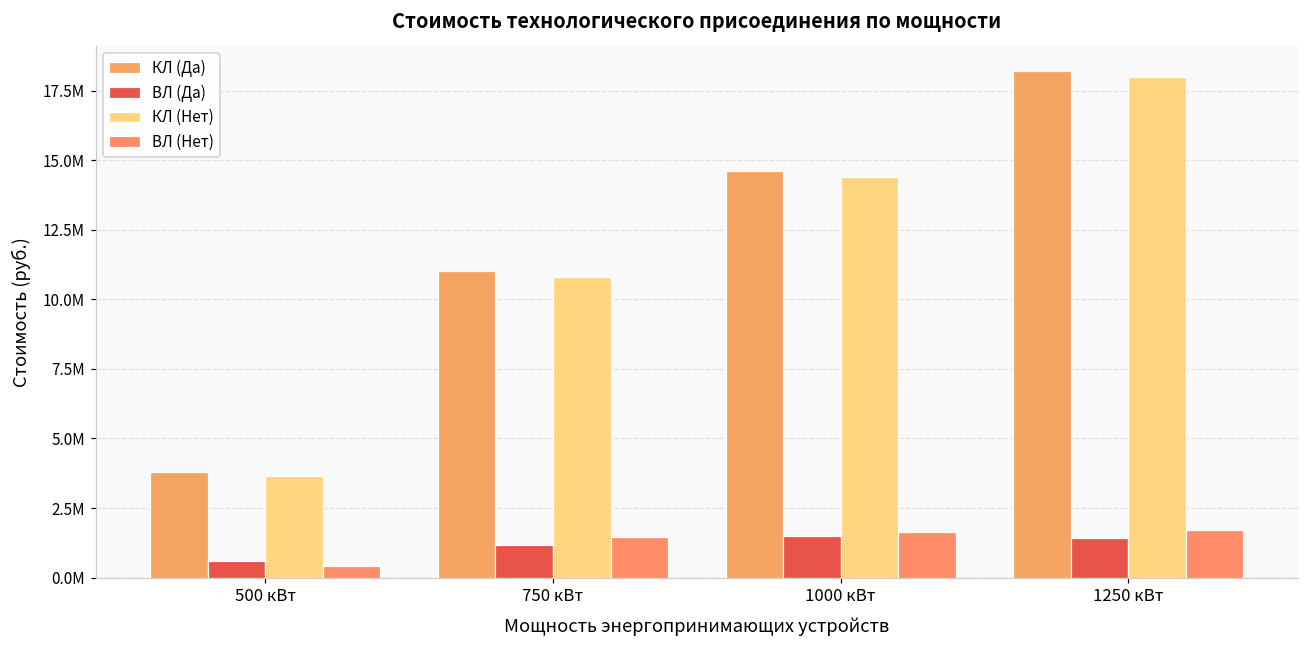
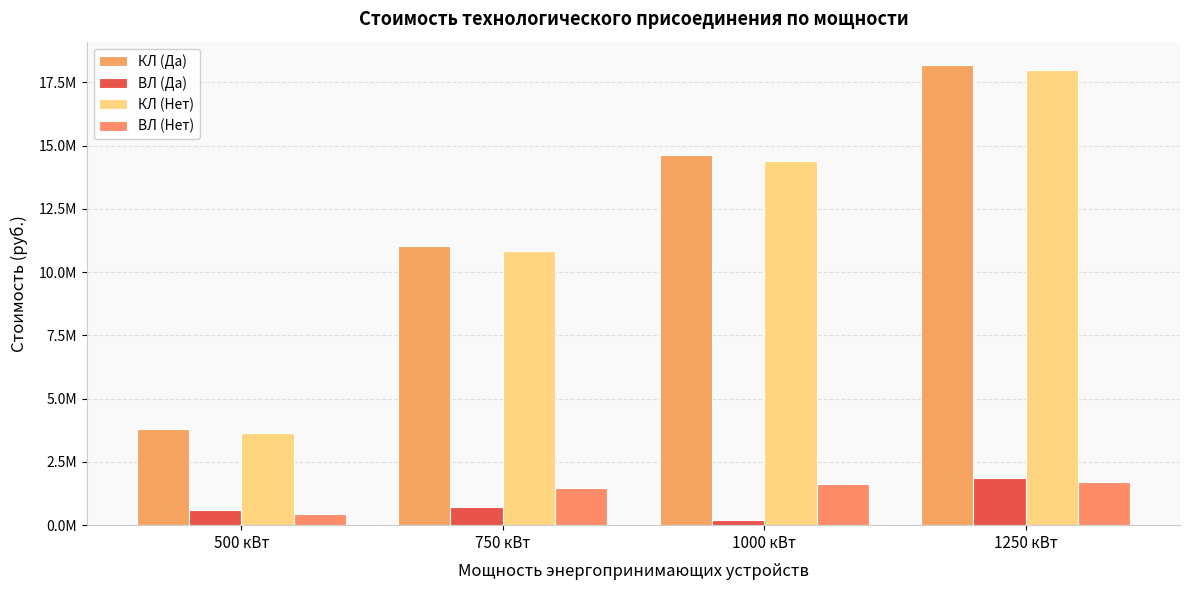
ВЛ (Да), 750 кВт: 1200000 -> 700000
ВЛ (Да), 1000 кВт: 1500000 -> 200000
ВЛ (Да), 1250 кВт: 1400000 -> 1900000
